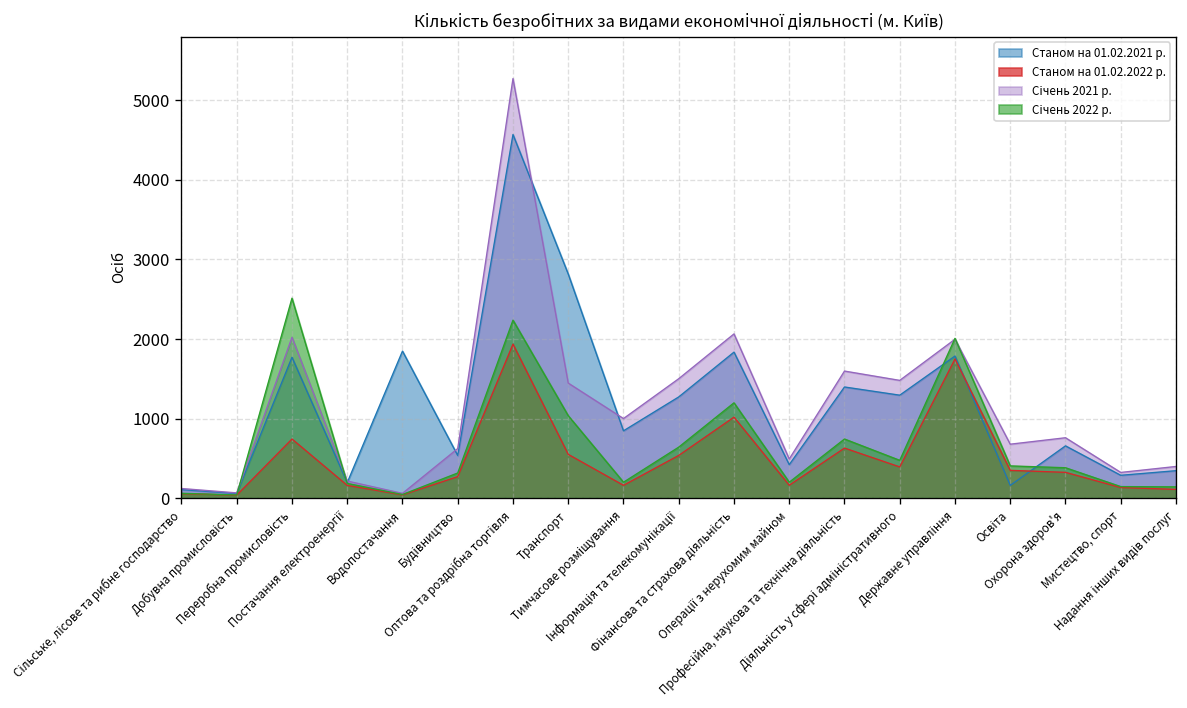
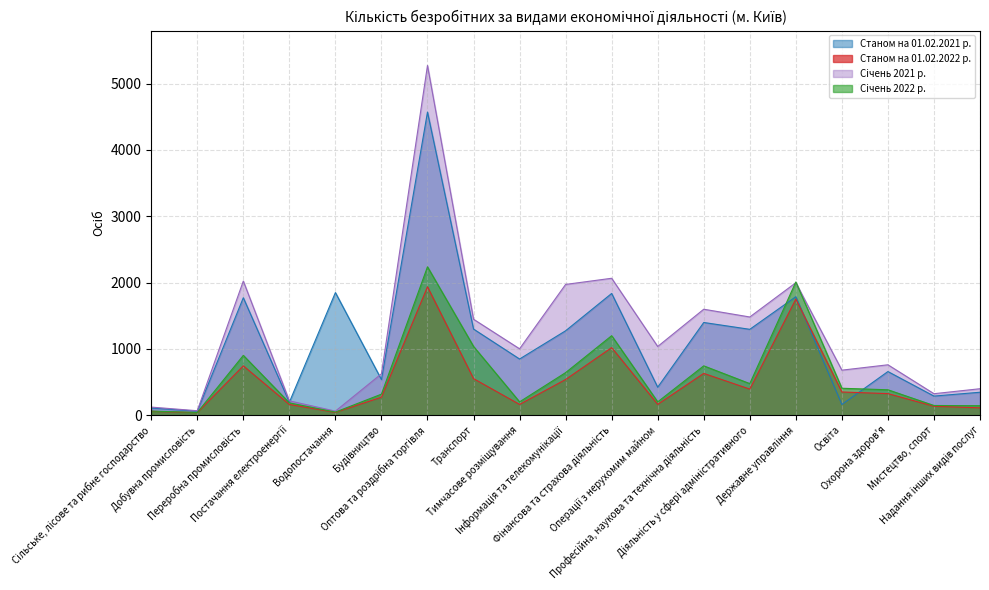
Січень 2022 р., Переробна промисловість: 2500 -> 900
Станом на 01.02.2021 р., Транспорт: 2800 -> 1300
Січень 2021 р., Інформація та телекомунікації: 1500 -> 2000
Січень 2021 р., Операції з нерухомим майном: 500 -> 1000
